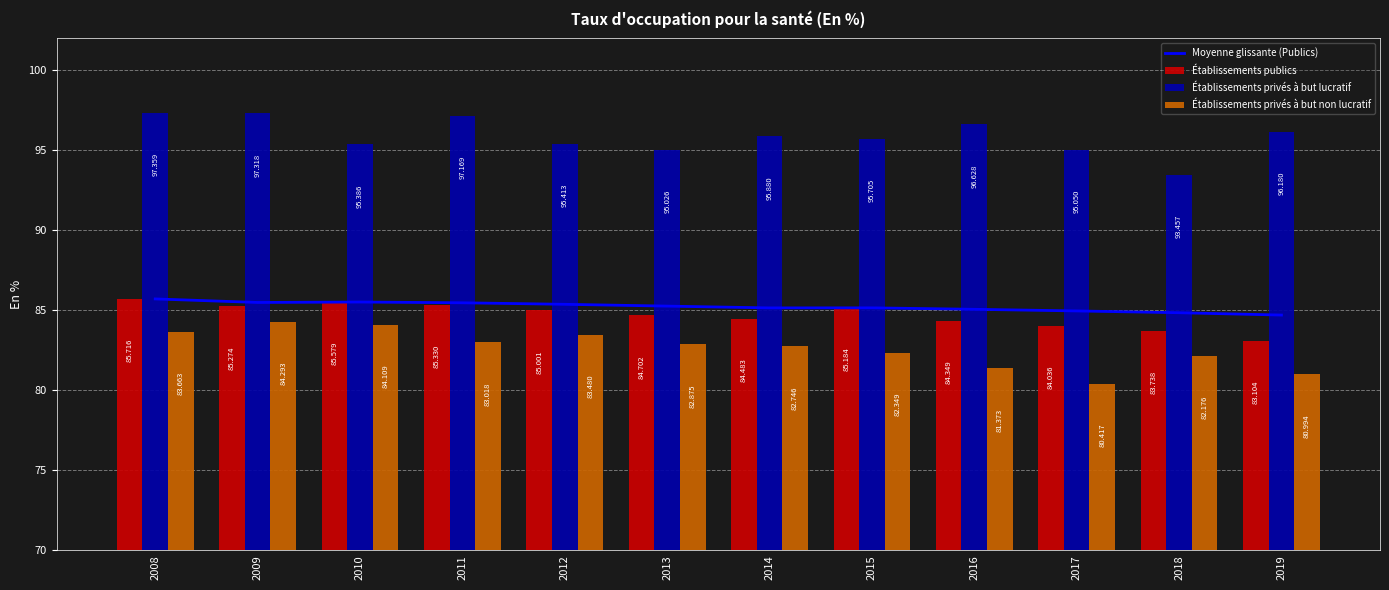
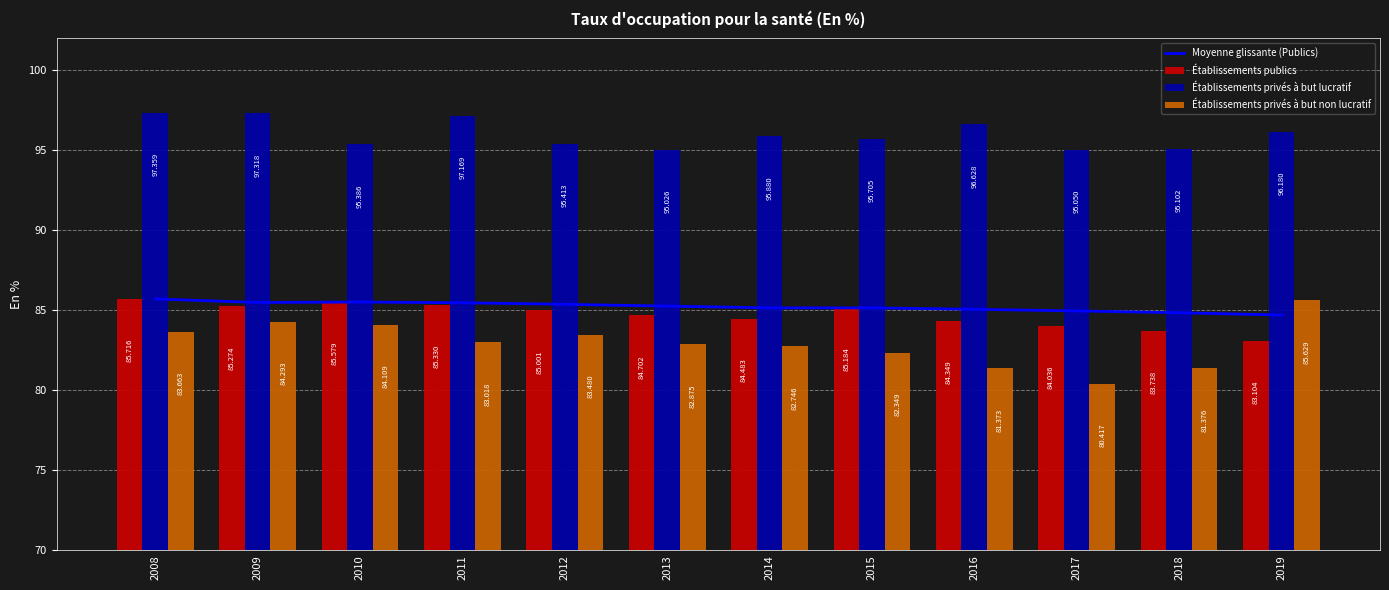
Établissements privés à but lucratif, 2018: 93.457 -> 95.102
Établissements privés à but non lucratif, 2018: 82.176 -> 81.376
Établissements privés à but non lucratif, 2019: 80.994 -> 85.629
